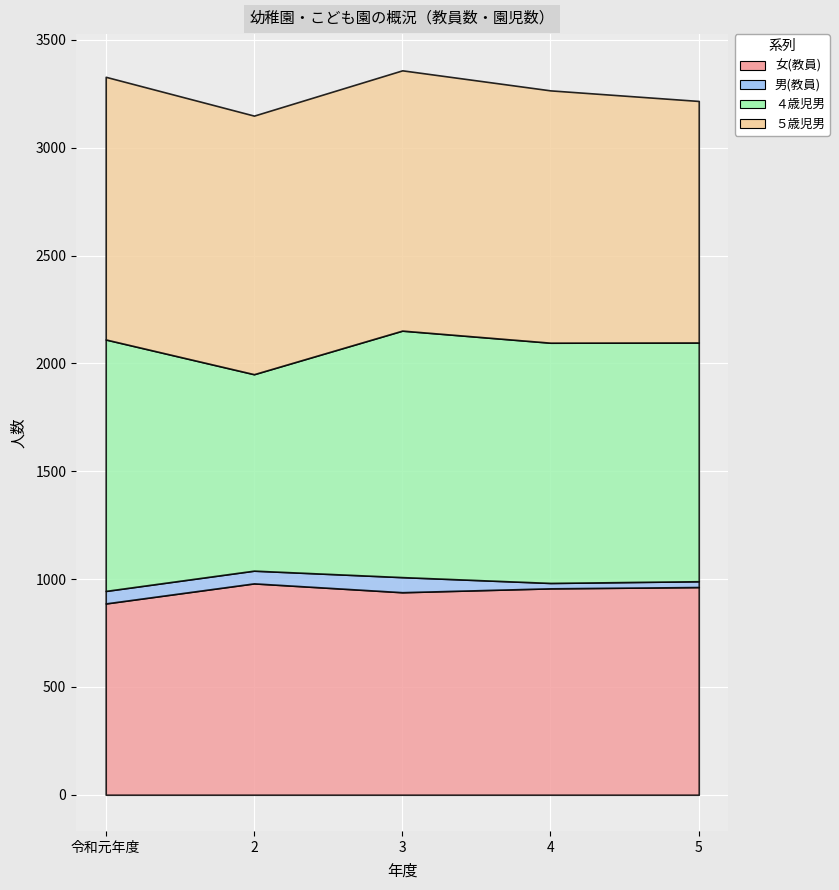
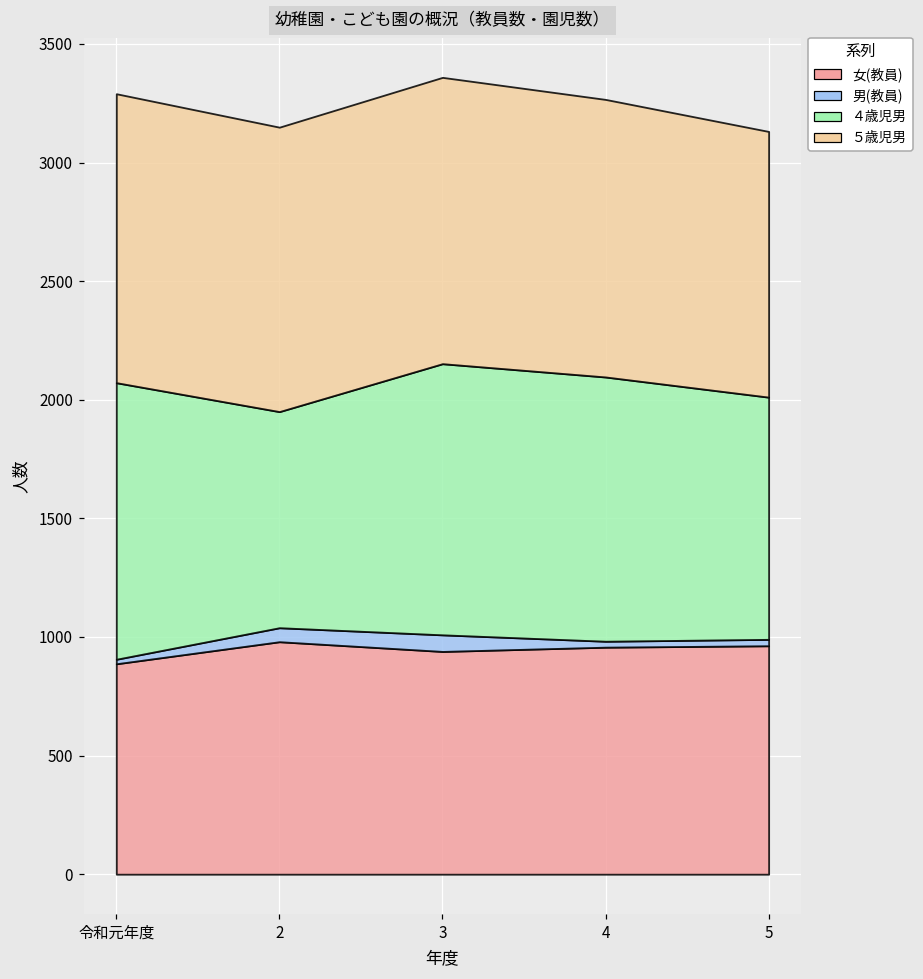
男(教員), 令和元年度: 60 -> 20
４歳児男, 5: 1110 -> 1020
